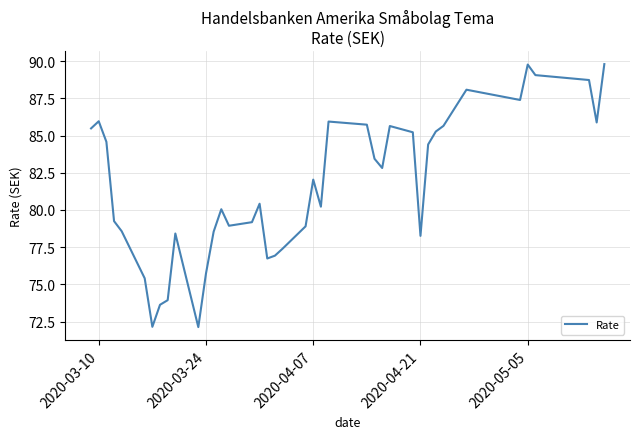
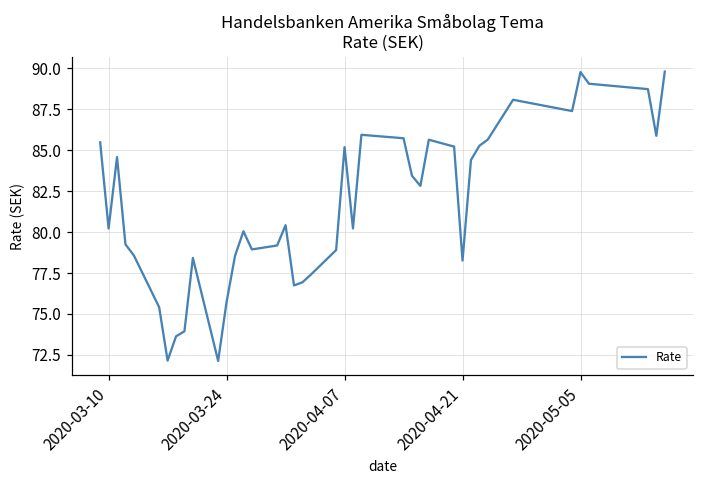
2020-03-10: 86.0 -> 80.2
2020-04-07: 82.0 -> 85.2
